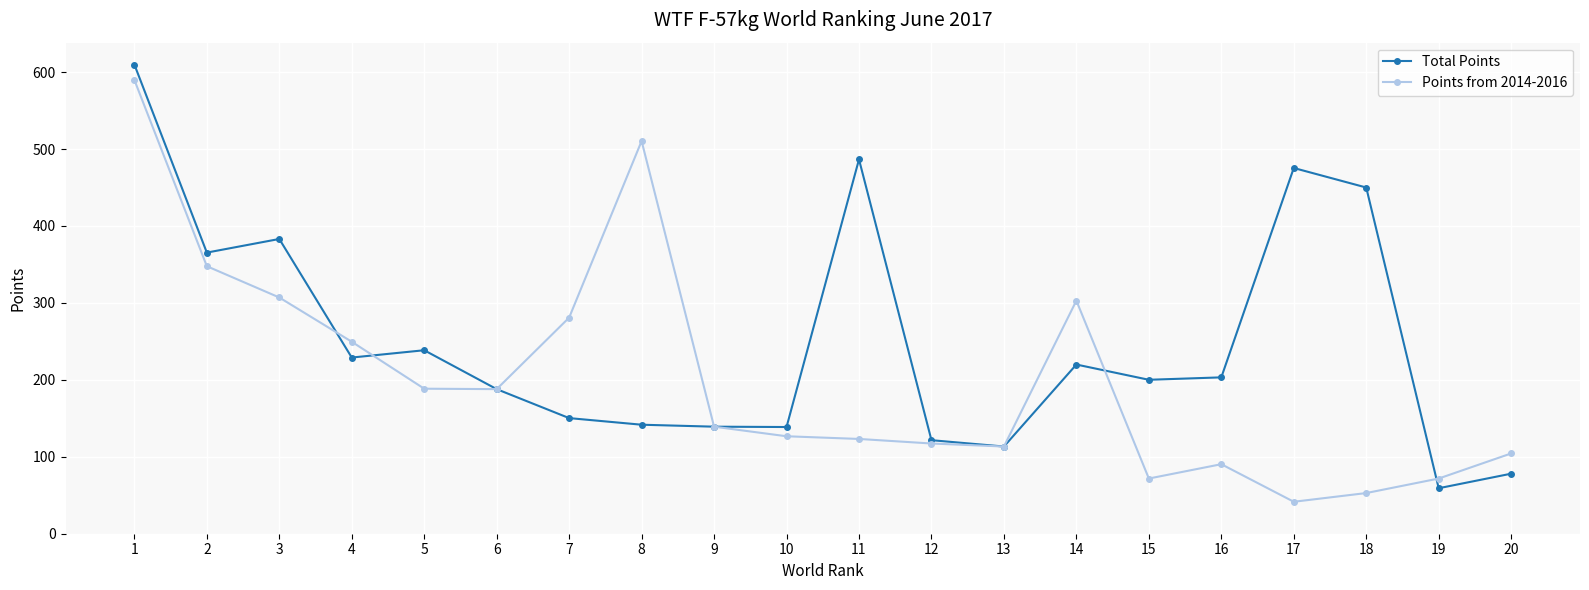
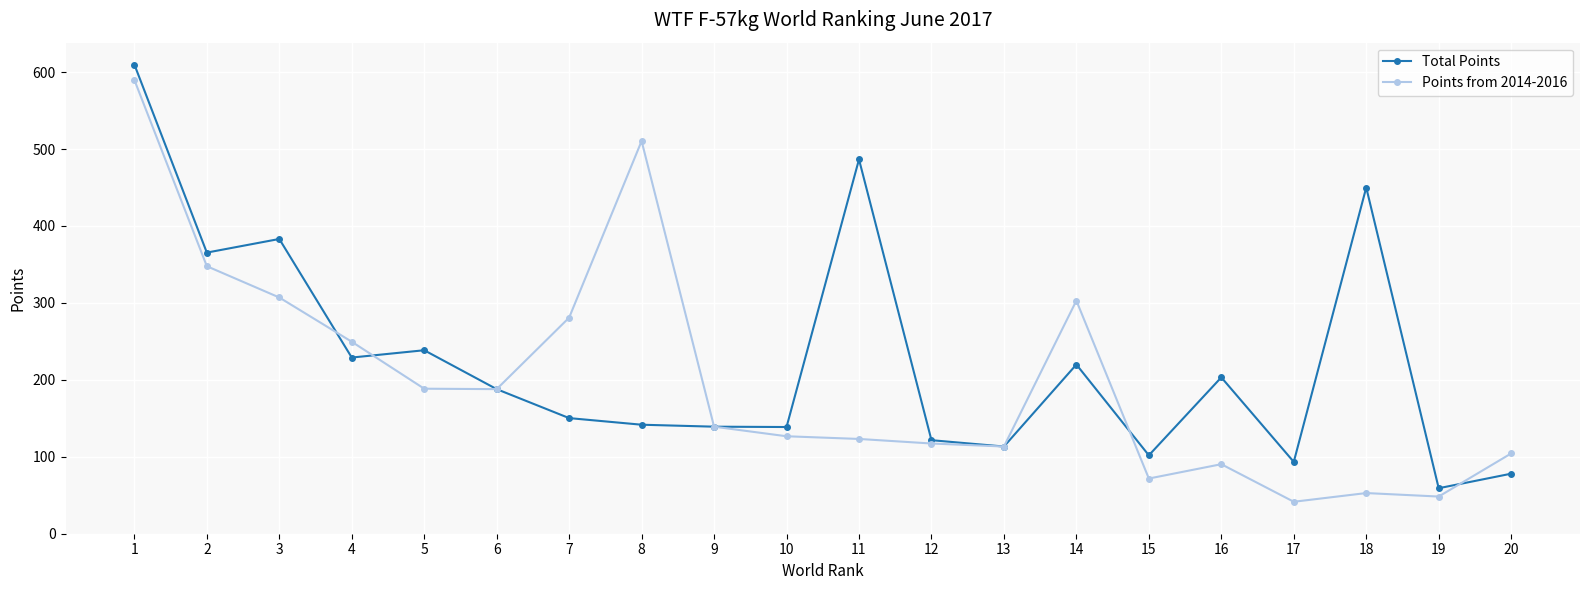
Total Points, 15: 200 -> 100
Total Points, 17: 480 -> 90
Points from 2014-2016, 19: 70 -> 50
